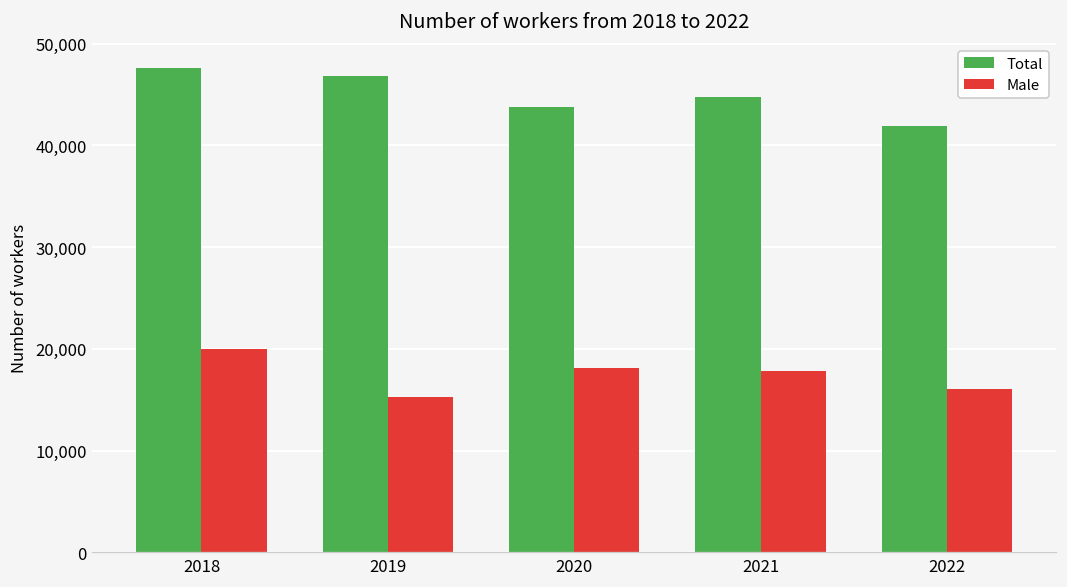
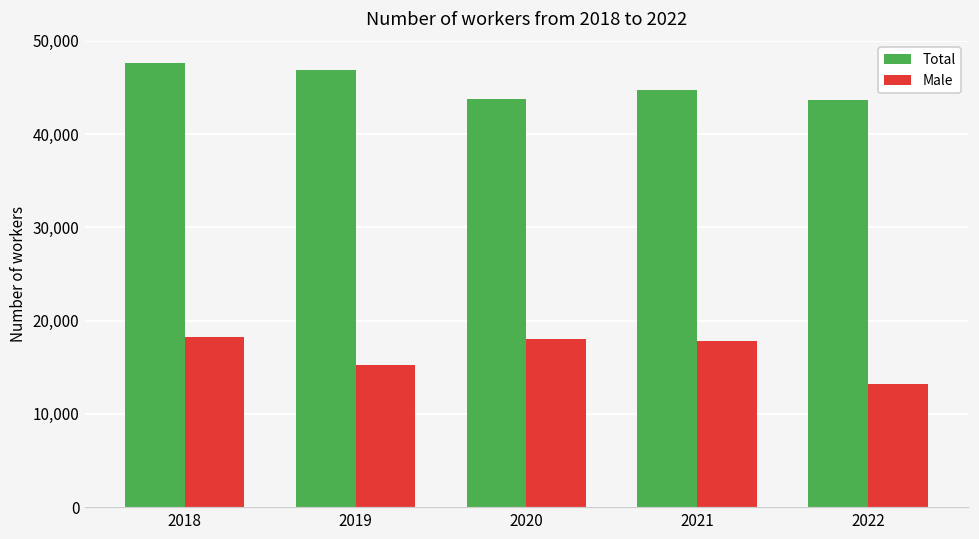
Male, 2018: 20,000 -> 18,000
Total, 2022: 42,000 -> 44,000
Male, 2022: 16,000 -> 13,000
